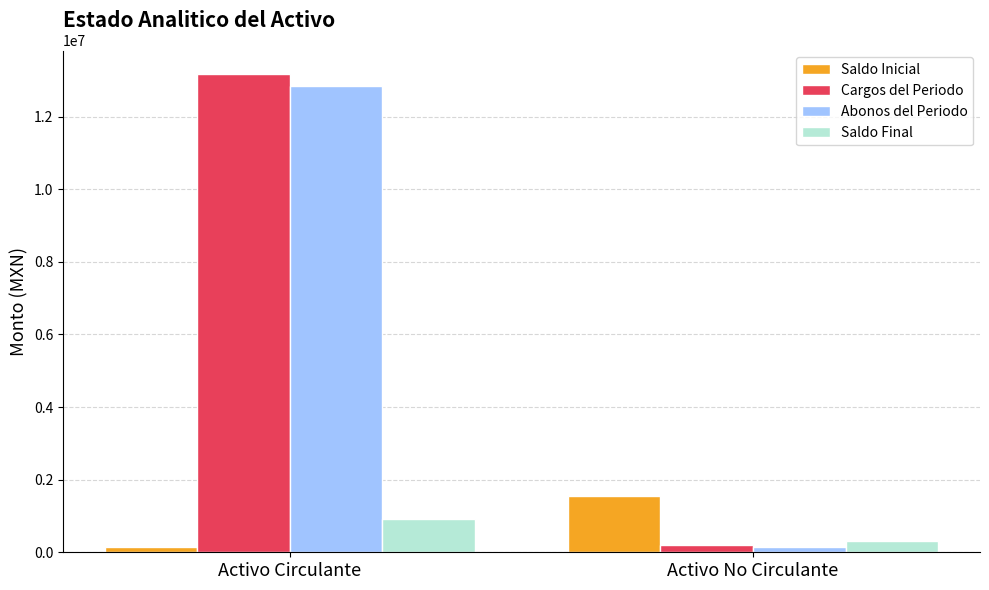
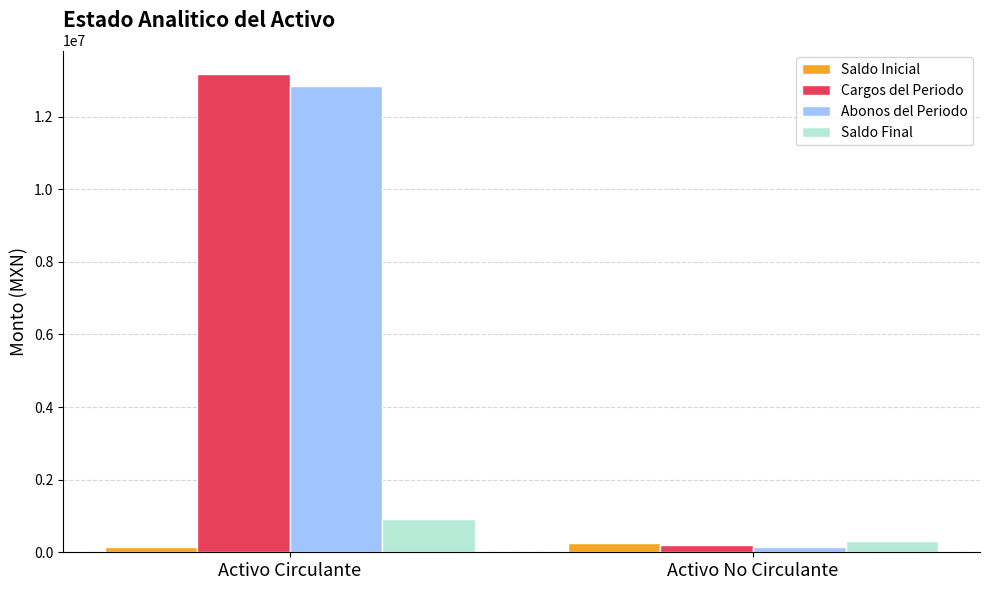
Saldo Inicial, Activo No Circulante: 1600000 -> 300000
